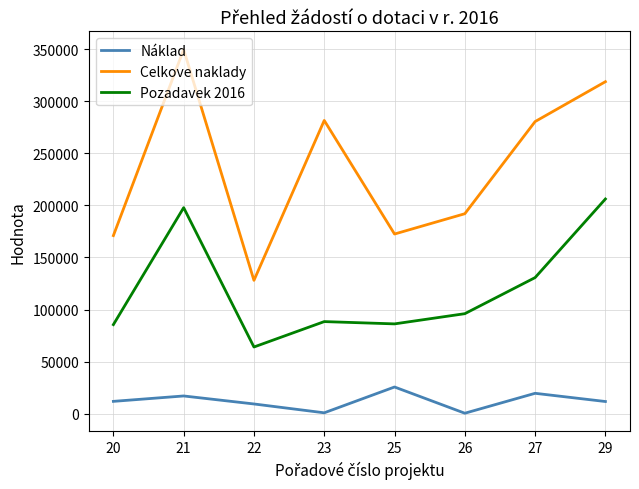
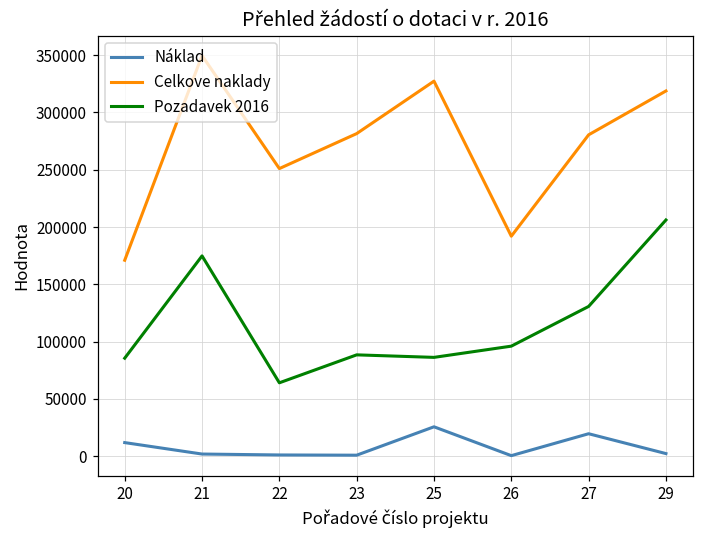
Náklad, 21: 17000 -> 2000
Pozadavek 2016, 21: 198000 -> 175000
Náklad, 22: 9000 -> 1000
Celkove naklady, 22: 128000 -> 251000
Celkove naklady, 25: 173000 -> 327000
Náklad, 29: 12000 -> 2000
